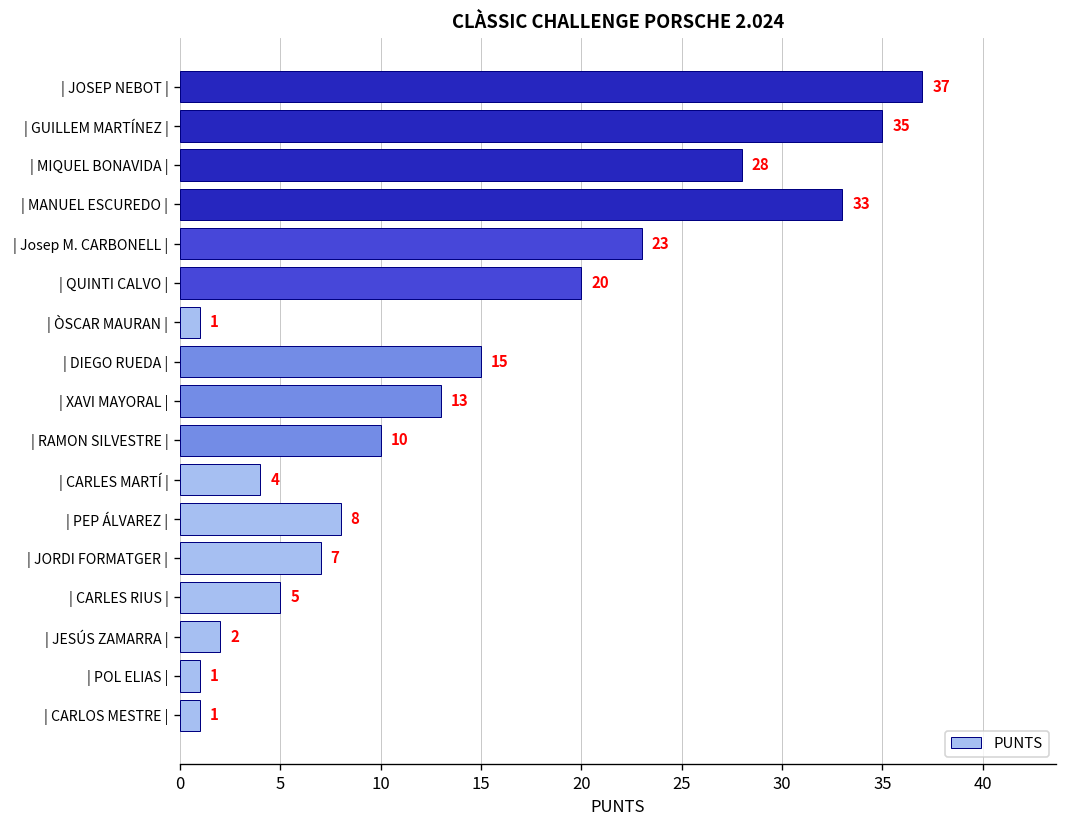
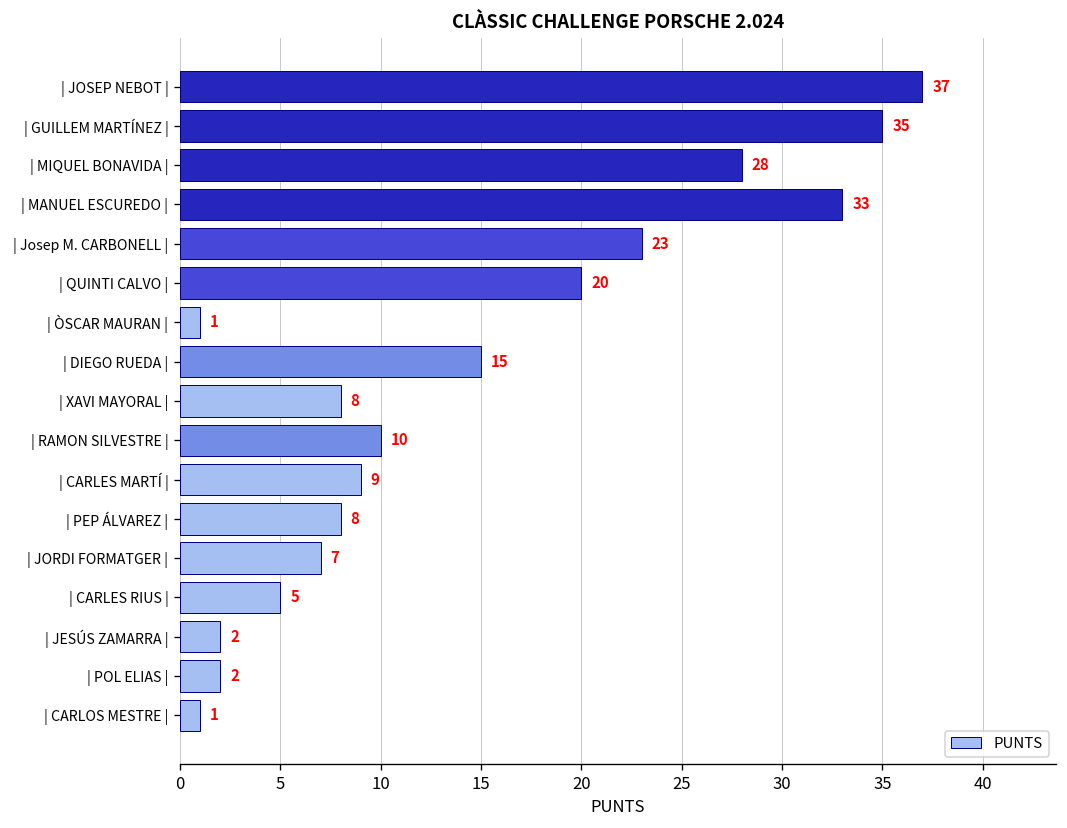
| XAVI MAYORAL |: 13 -> 8
| CARLES MARTÍ |: 4 -> 9
| POL ELIAS |: 1 -> 2
